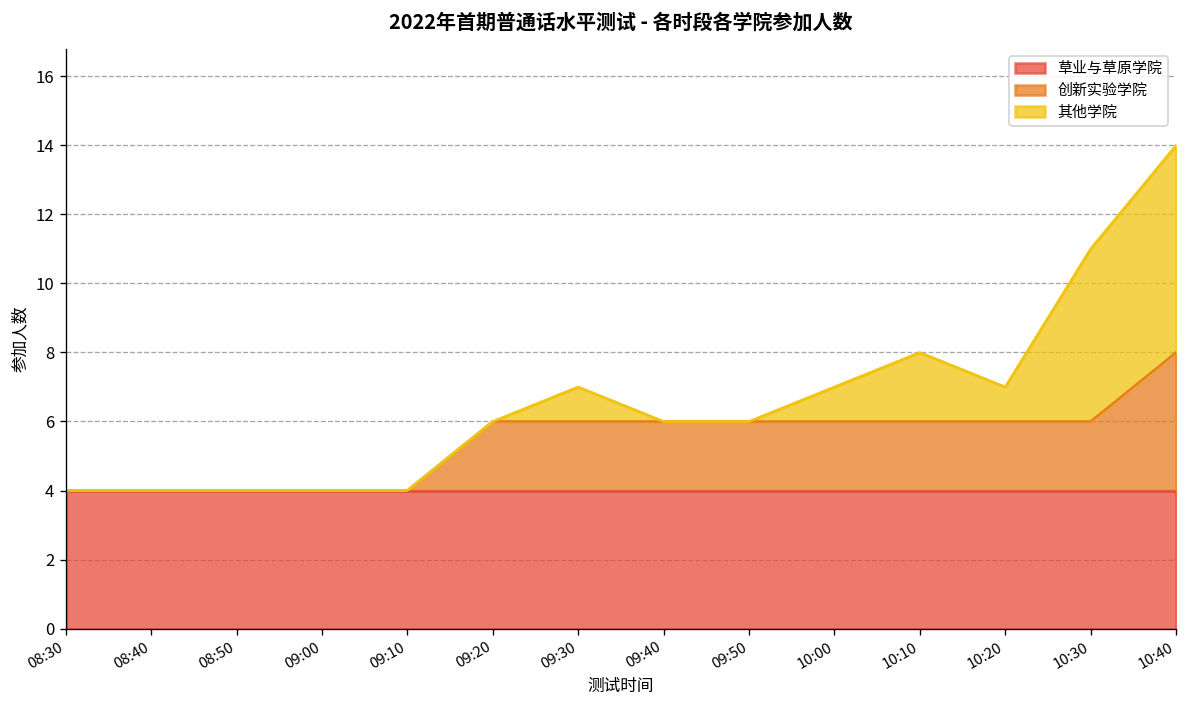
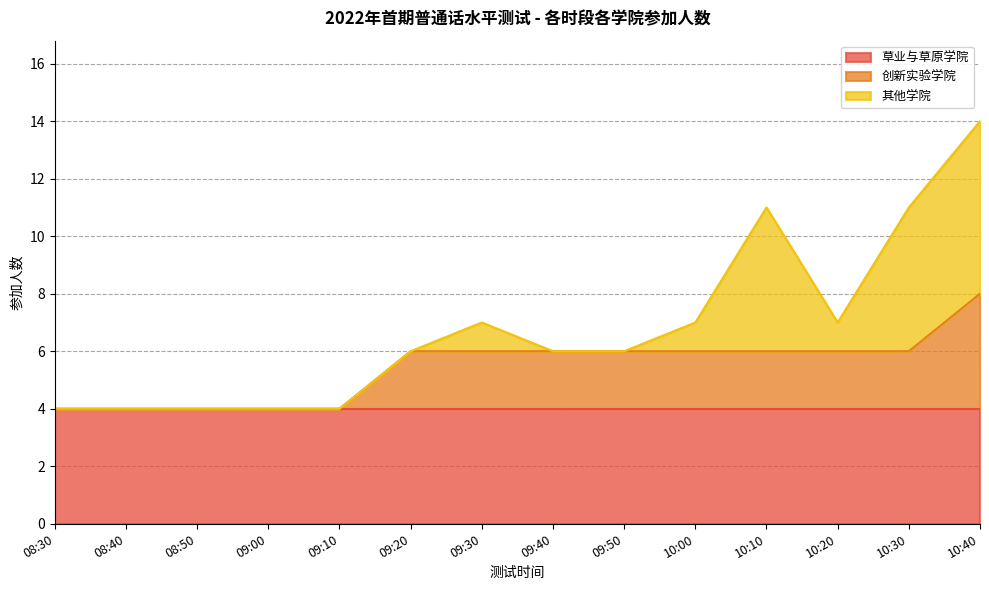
其他学院, 10:10: 2 -> 5
